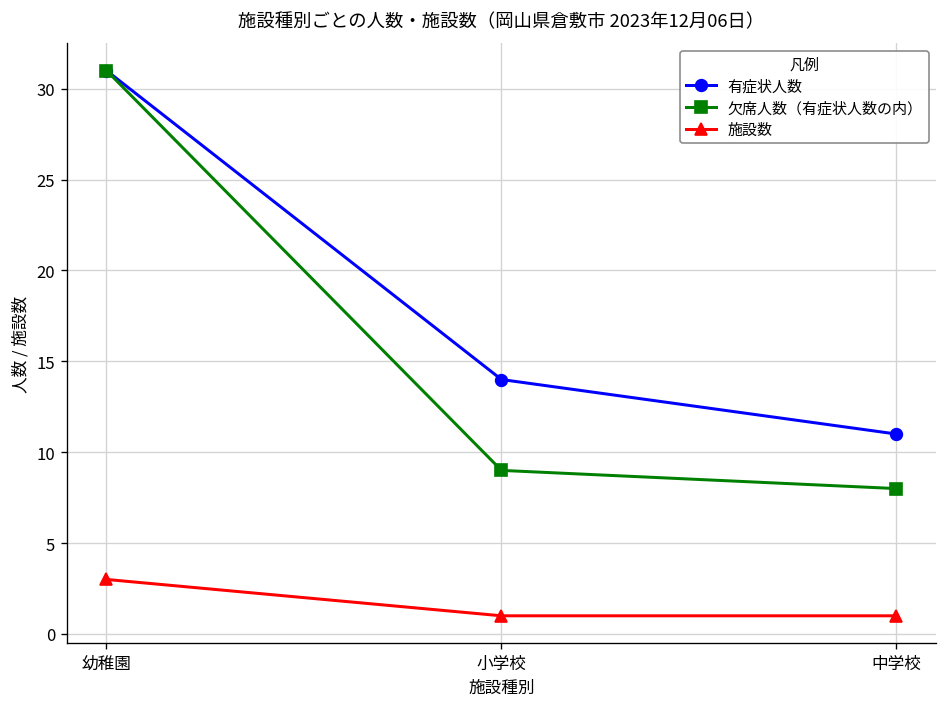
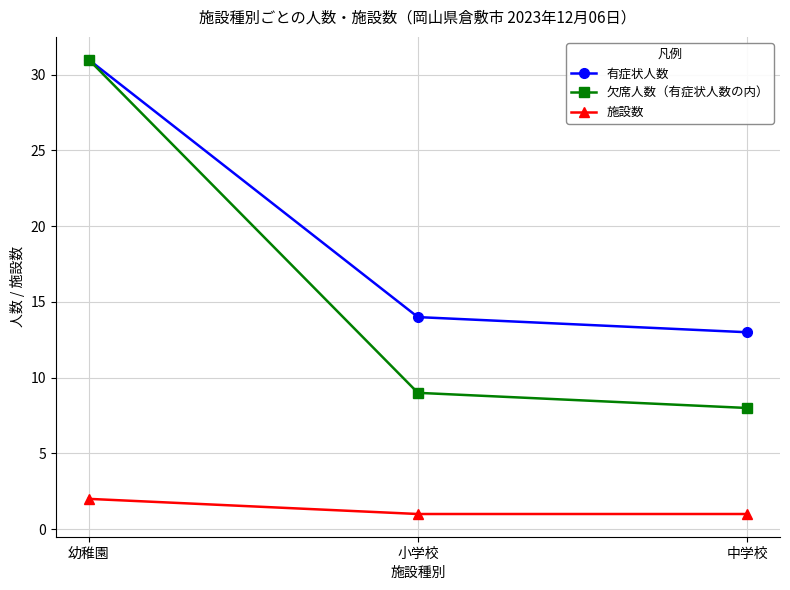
施設数, 幼稚園: 3 -> 2
有症状人数, 中学校: 11 -> 13
